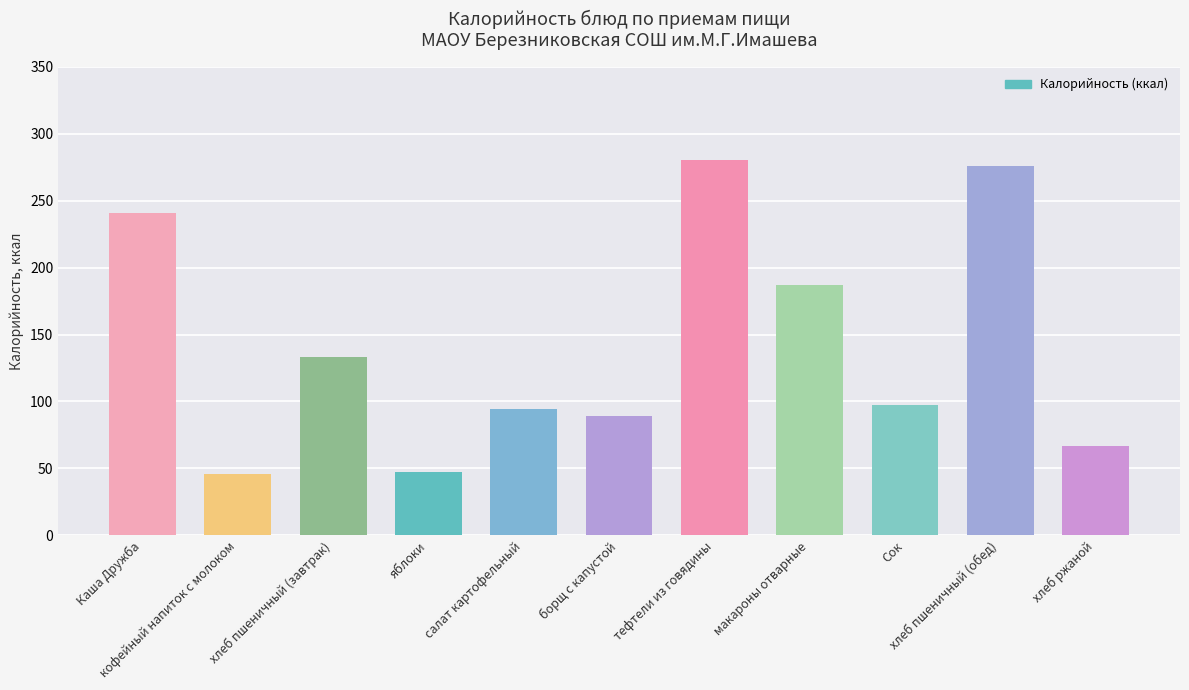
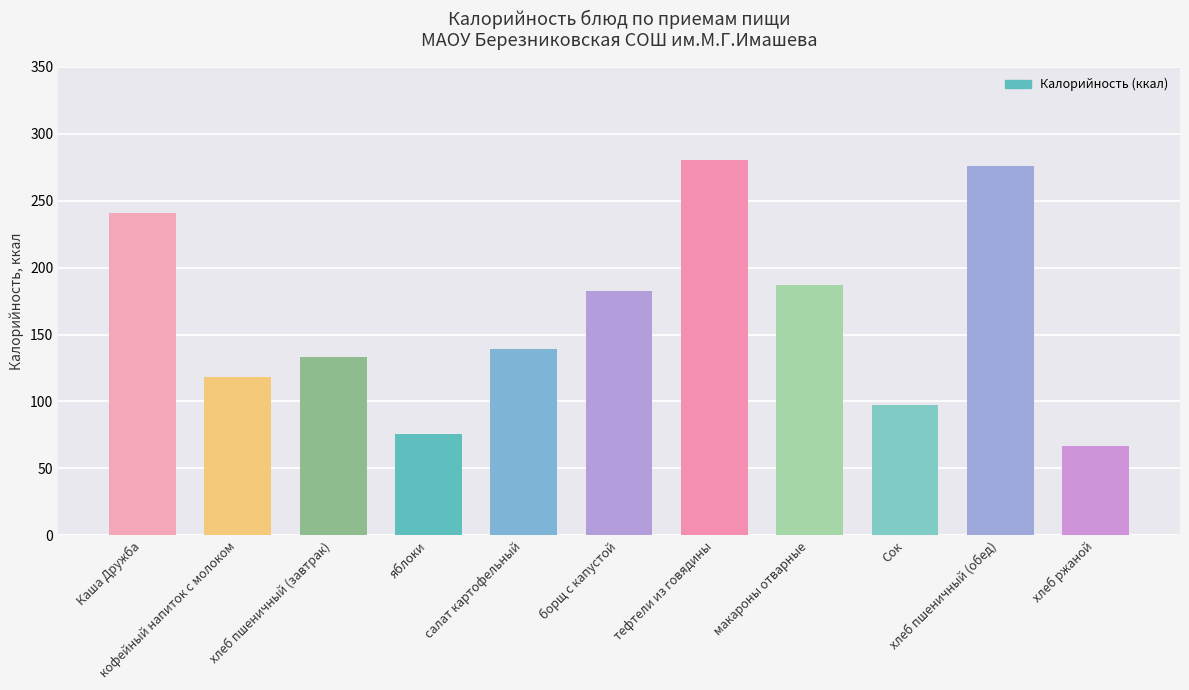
кофейный напиток с молоком: 46 -> 118
яблоки: 47 -> 75
салат картофельный: 94 -> 139
борщ с капустой: 89 -> 182
